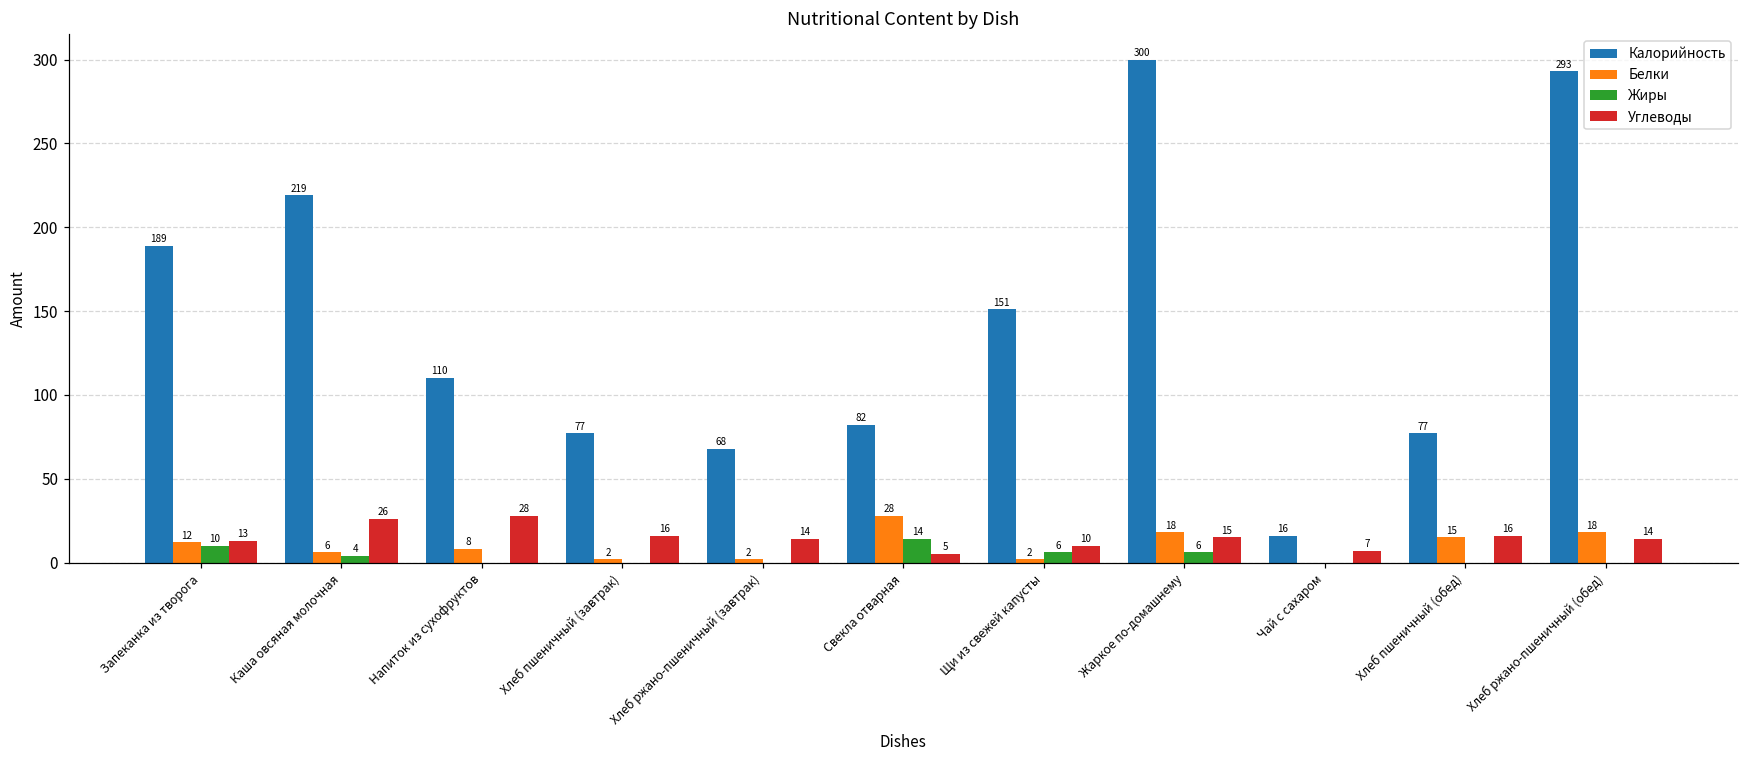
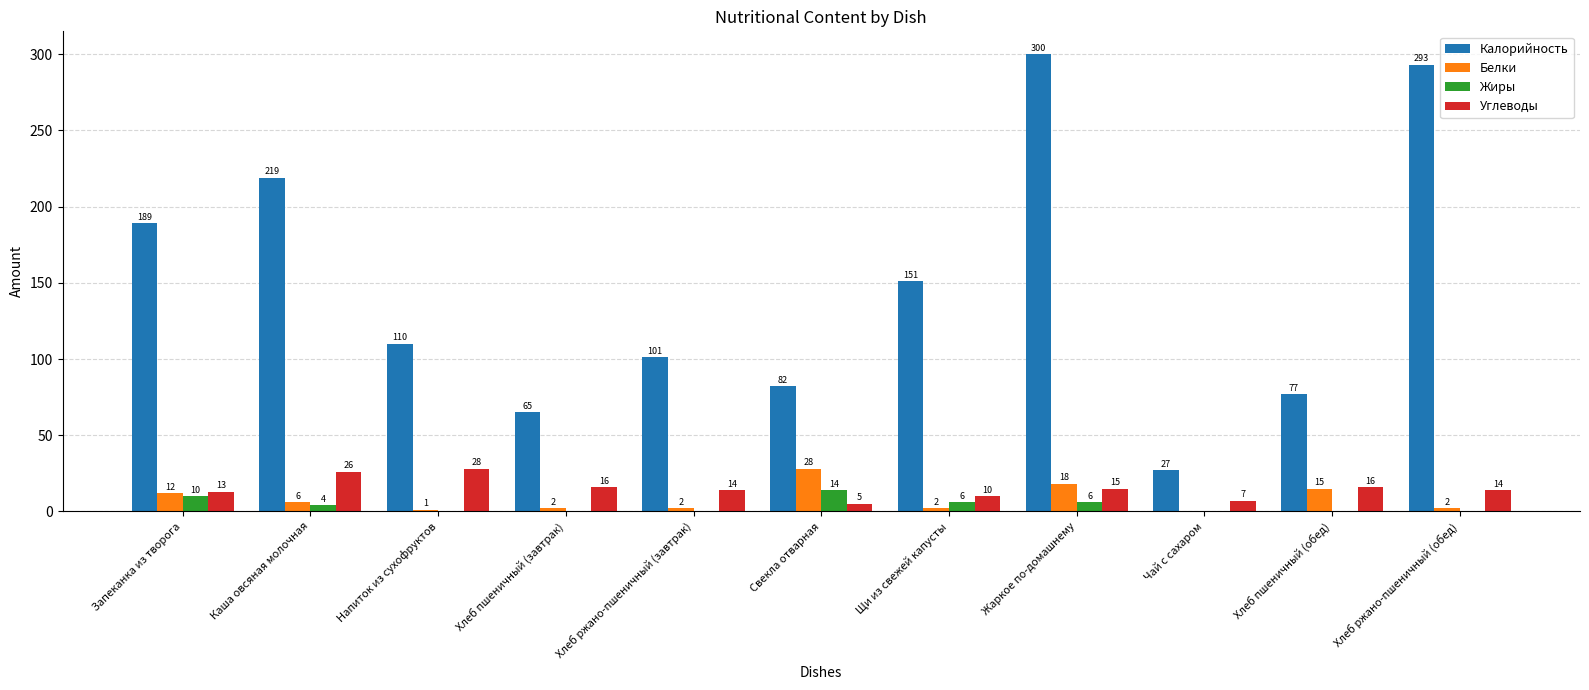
Белки, Напиток из сухофруктов: 8 -> 1
Калорийность, Хлеб пшеничный (завтрак): 77 -> 65
Калорийность, Хлеб ржано-пшеничный (завтрак): 68 -> 101
Калорийность, Чай с сахаром: 16 -> 27
Белки, Хлеб ржано-пшеничный (обед): 18 -> 2
